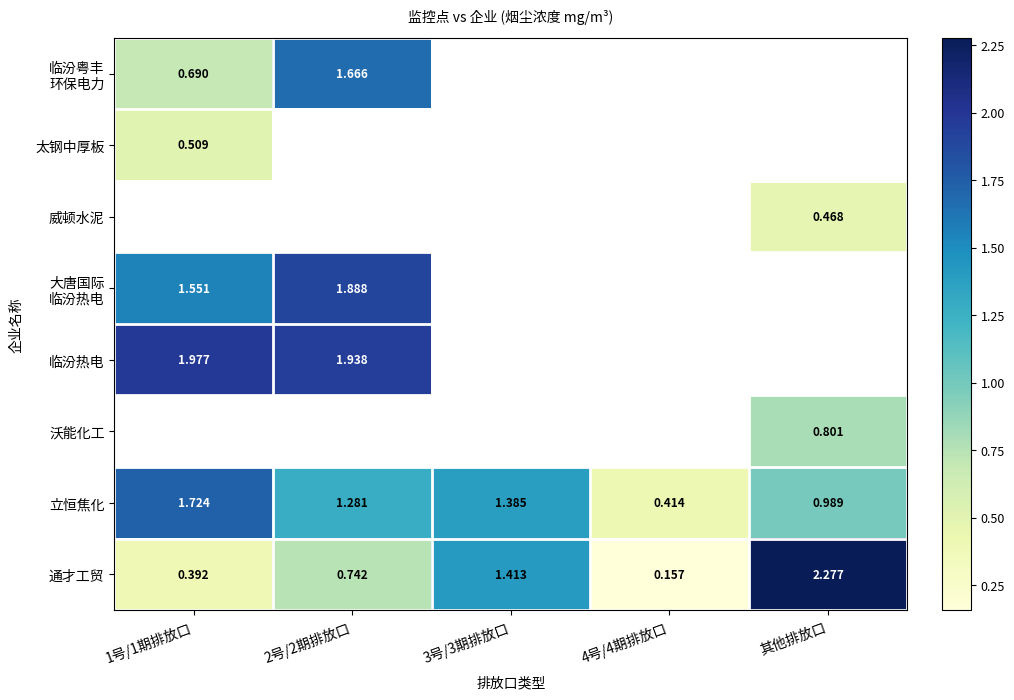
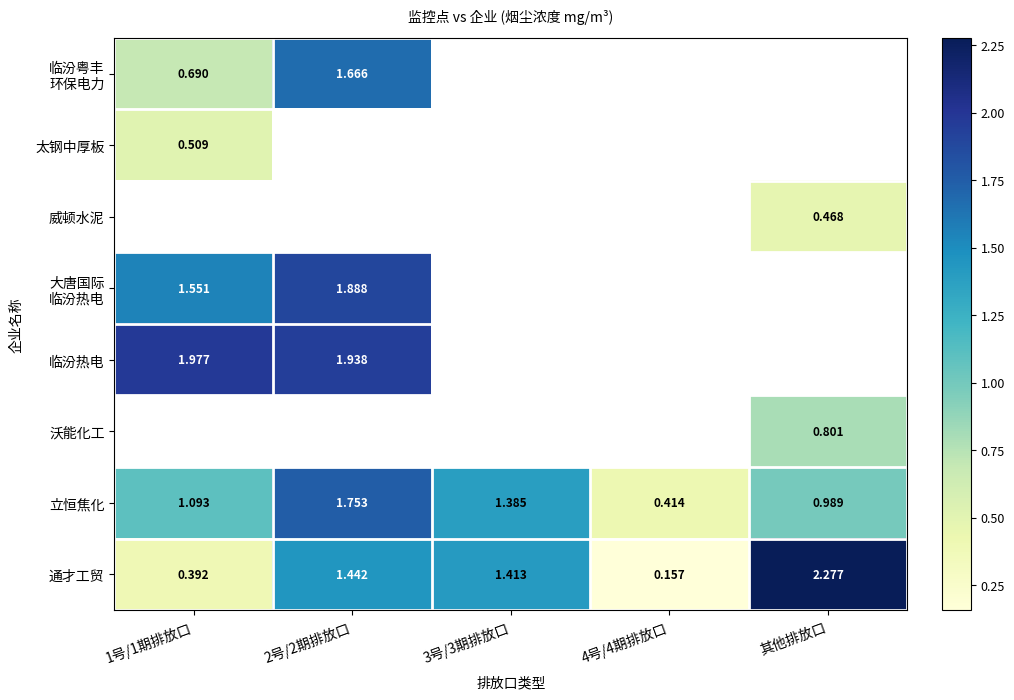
立恒焦化, 1号/1期排放口: 1.724 -> 1.093
立恒焦化, 2号/2期排放口: 1.281 -> 1.753
通才工贸, 2号/2期排放口: 0.742 -> 1.442
